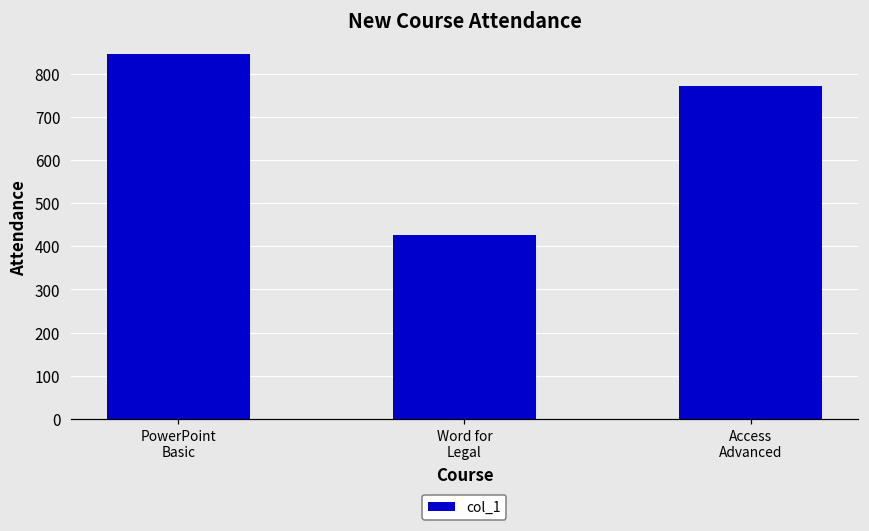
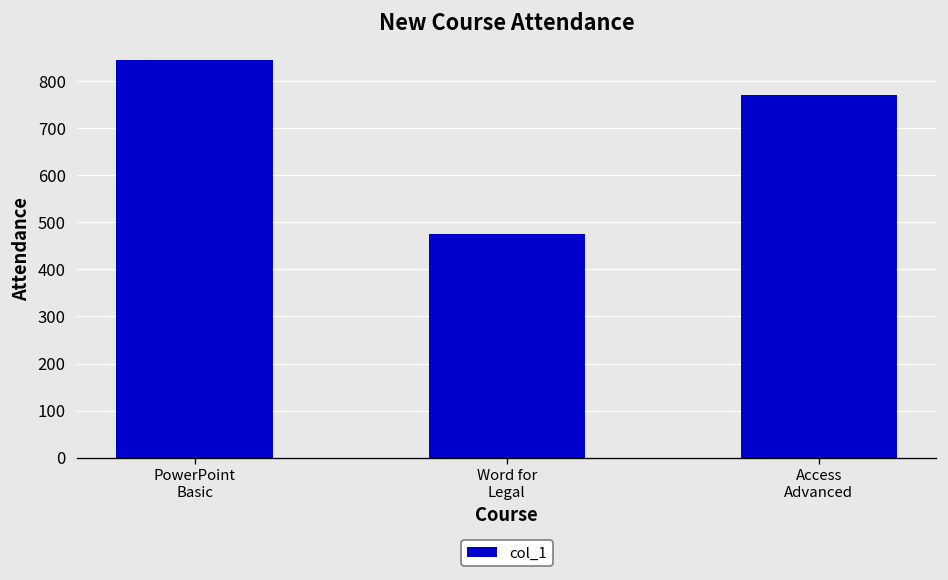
Word for Legal: 430 -> 480
